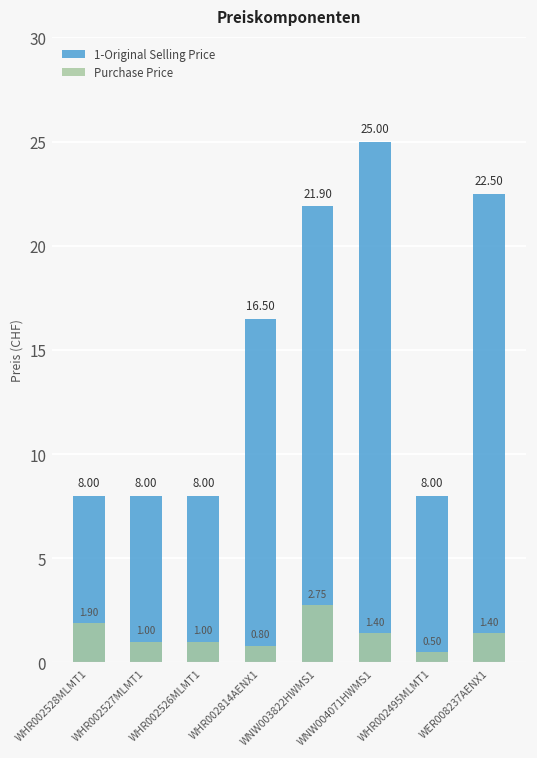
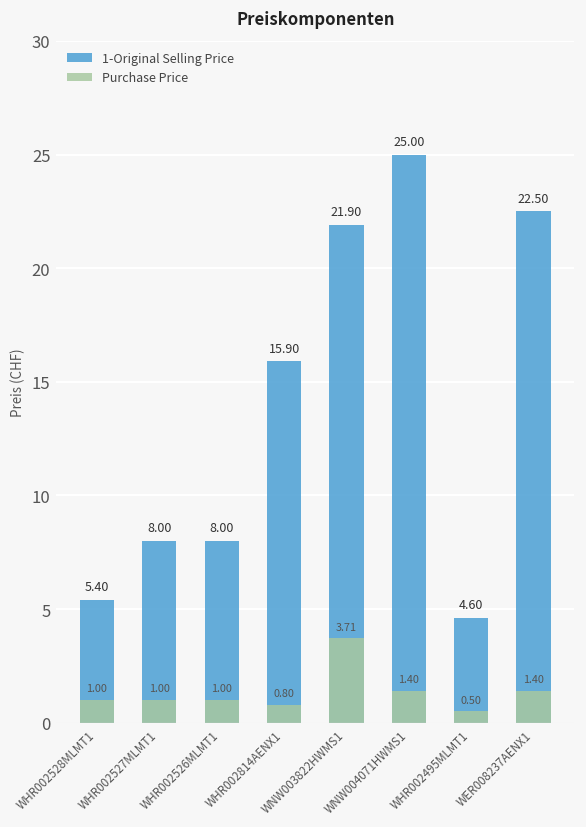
1-Original Selling Price, WHR002528MLMT1: 8.00 -> 5.40
Purchase Price, WHR002528MLMT1: 1.90 -> 1.00
1-Original Selling Price, WHR002814AENX1: 16.50 -> 15.90
Purchase Price, WNW003822HWMS1: 2.75 -> 3.71
1-Original Selling Price, WHR002495MLMT1: 8.00 -> 4.60
